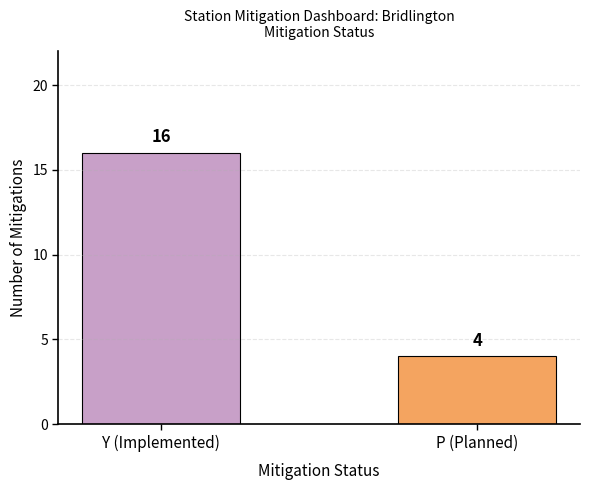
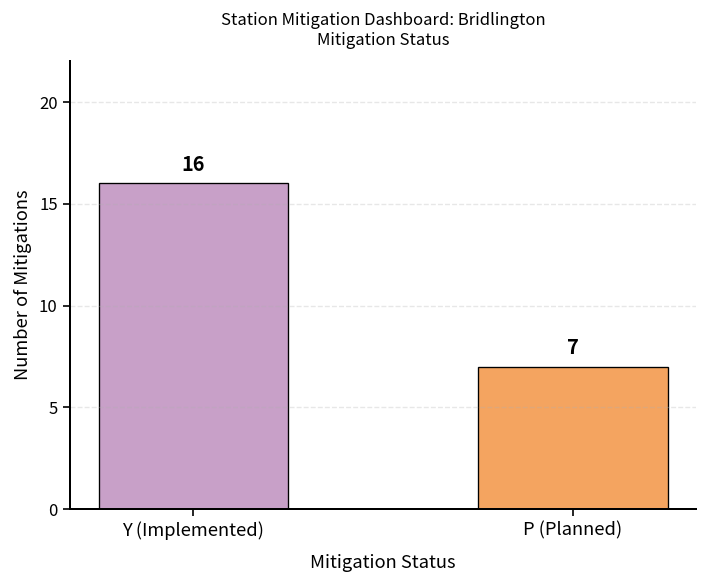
P (Planned): 4 -> 7
